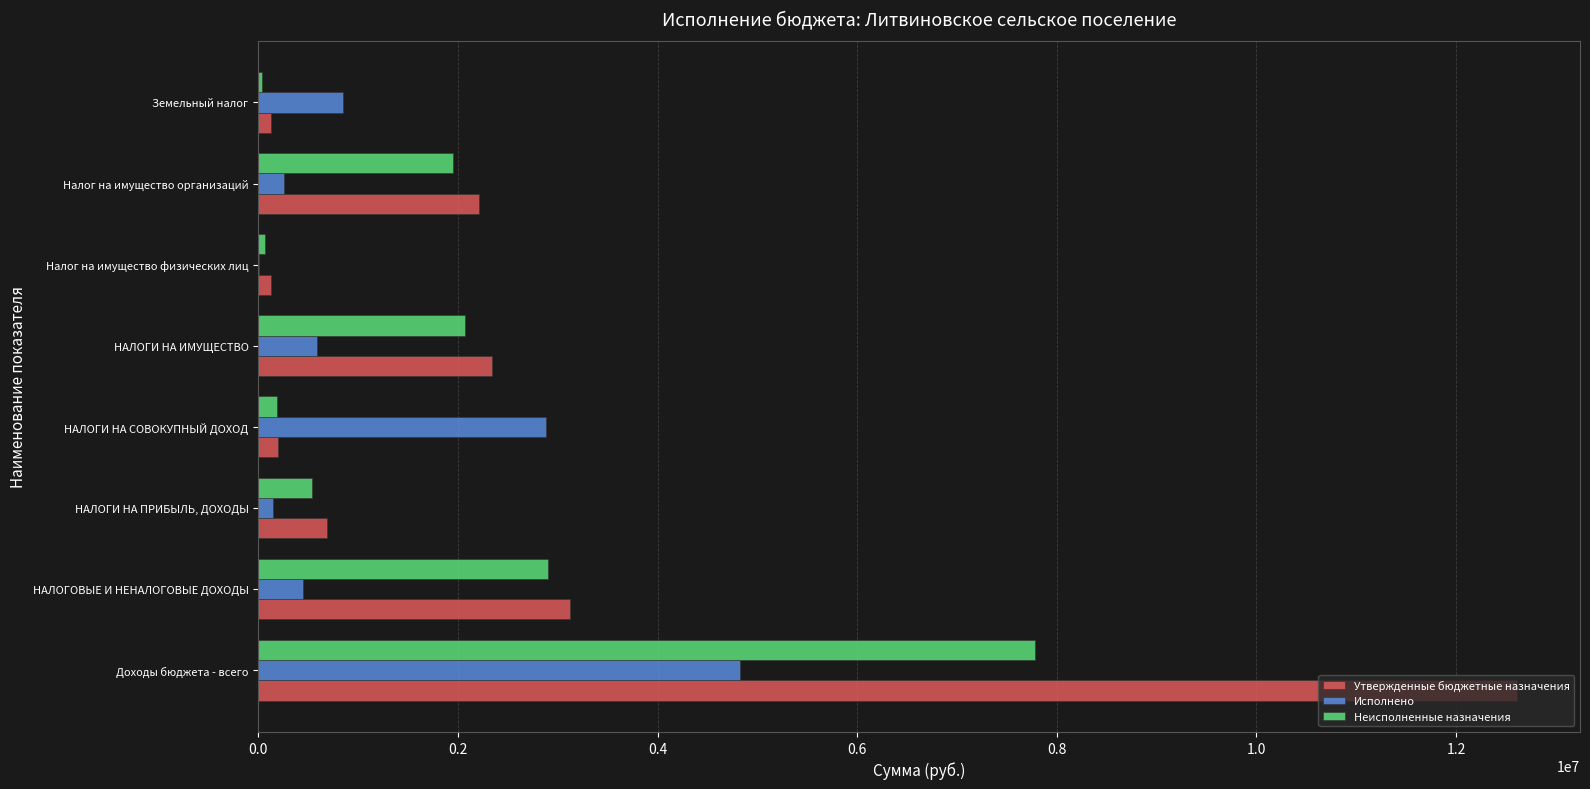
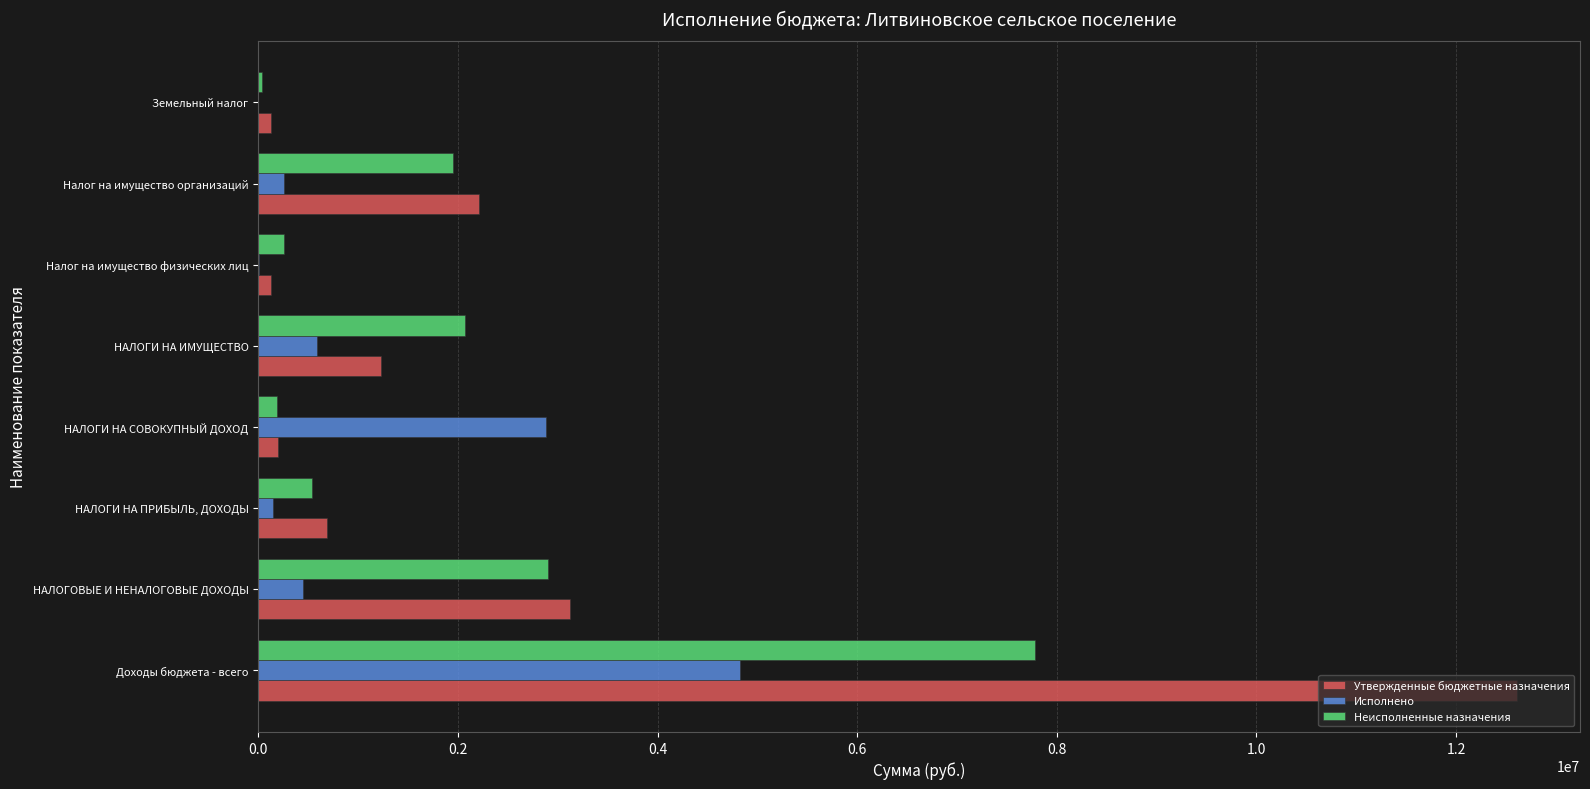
Исполнено, Земельный налог: 900000 -> 0
Неисполненные назначения, Налог на имущество физических лиц: 100000 -> 300000
Утвержденные бюджетные назначения, НАЛОГИ НА ИМУЩЕСТВО: 2300000 -> 1200000
